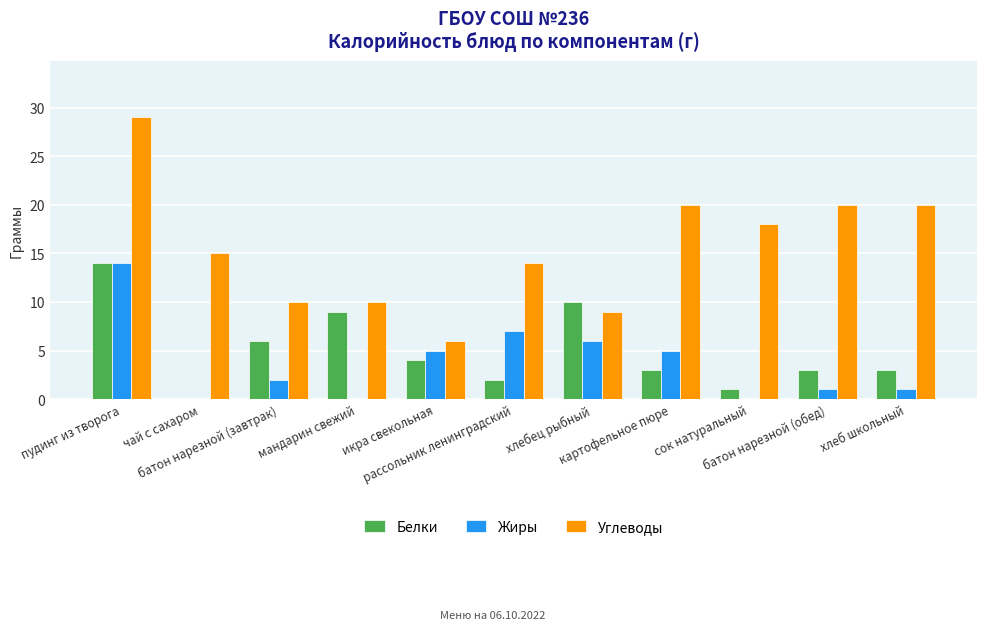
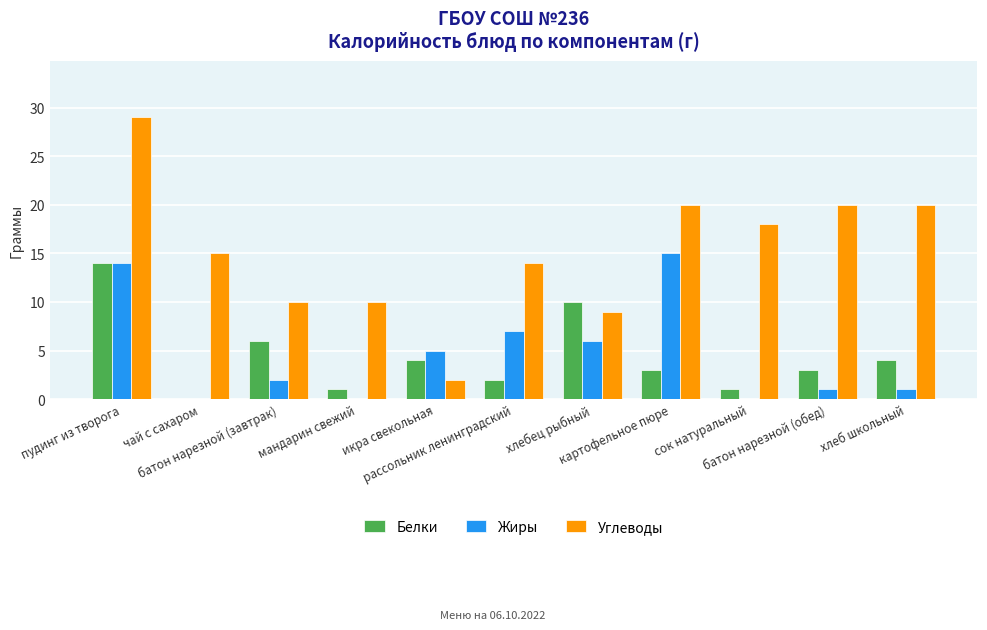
Белки, мандарин свежий: 9 -> 1
Углеводы, икра свекольная: 6 -> 2
Жиры, картофельное пюре: 5 -> 15
Белки, хлеб школьный: 3 -> 4
